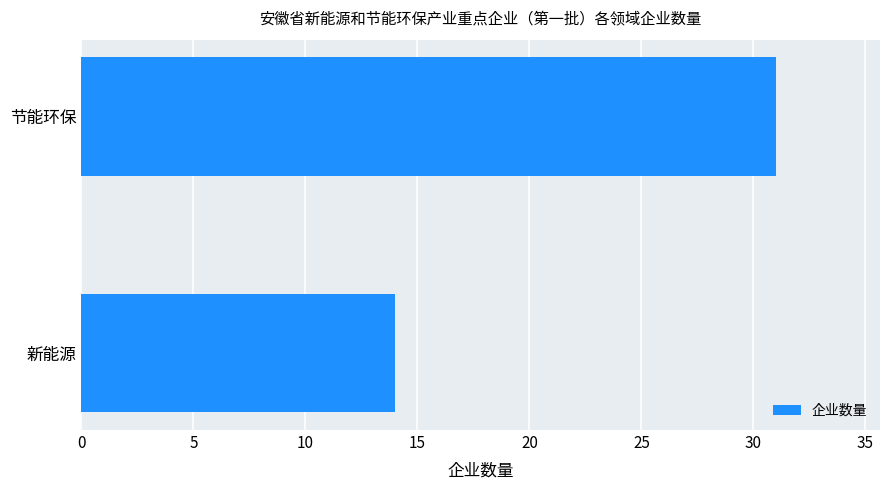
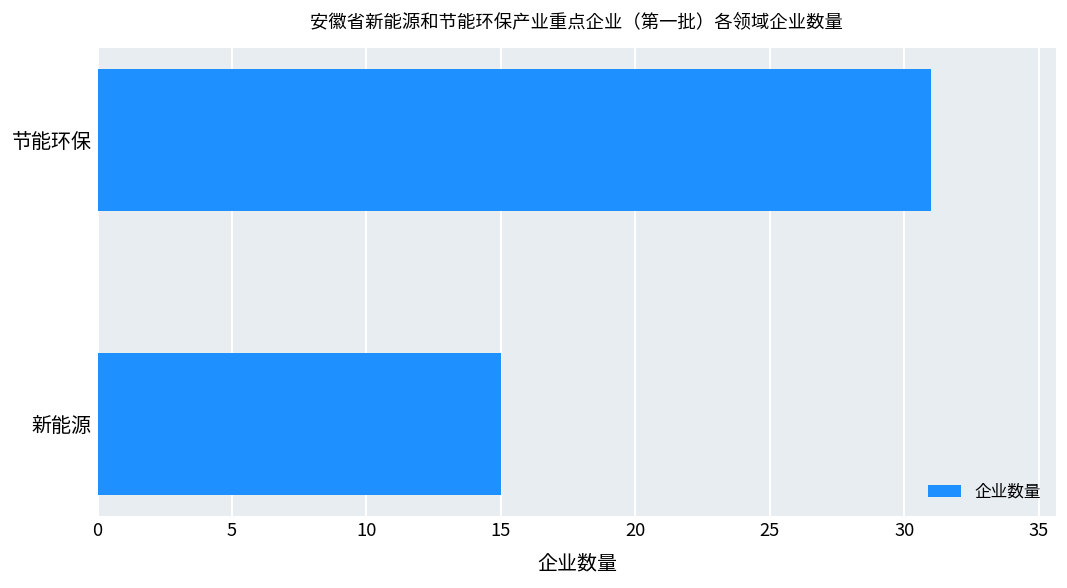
新能源: 14 -> 15
